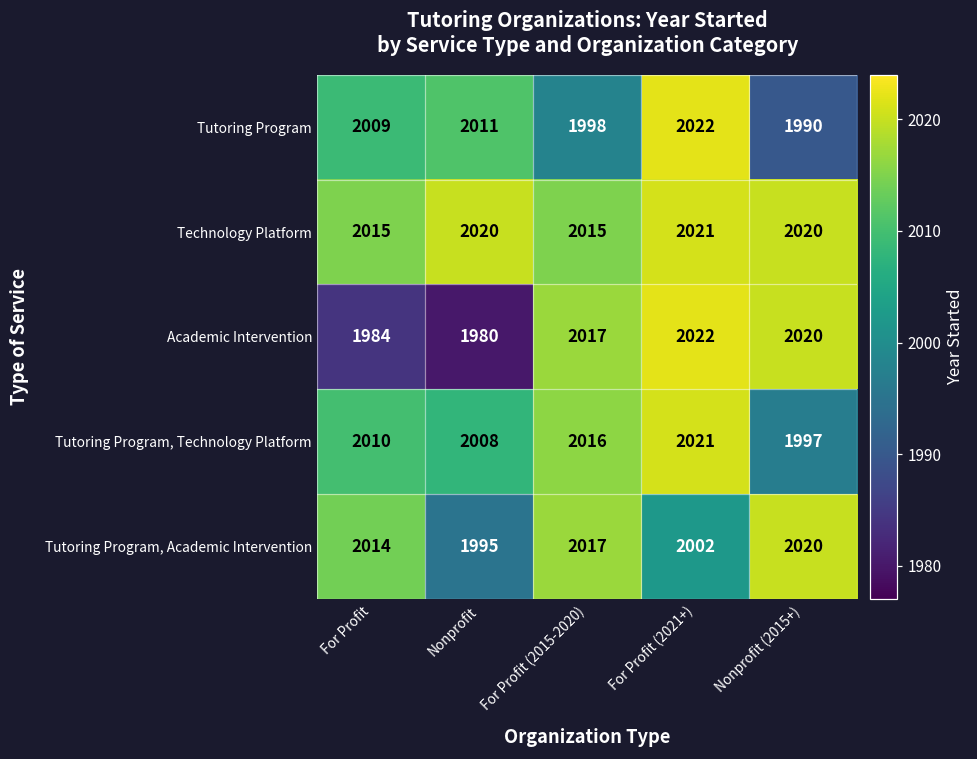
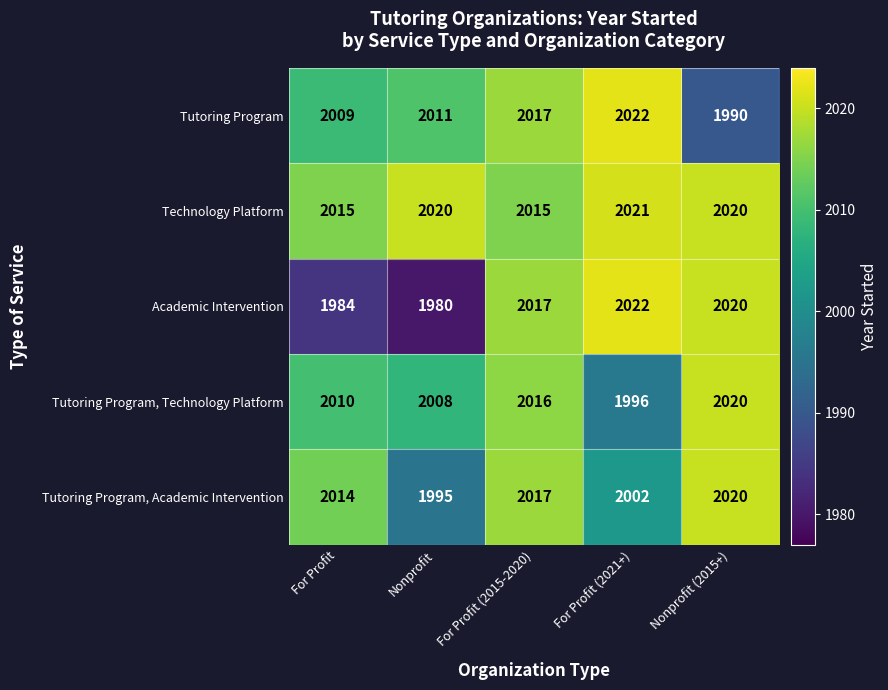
Tutoring Program, For Profit (2015-2020): 1998 -> 2017
Tutoring Program, Technology Platform, For Profit (2021+): 2021 -> 1996
Tutoring Program, Technology Platform, Nonprofit (2015+): 1997 -> 2020
